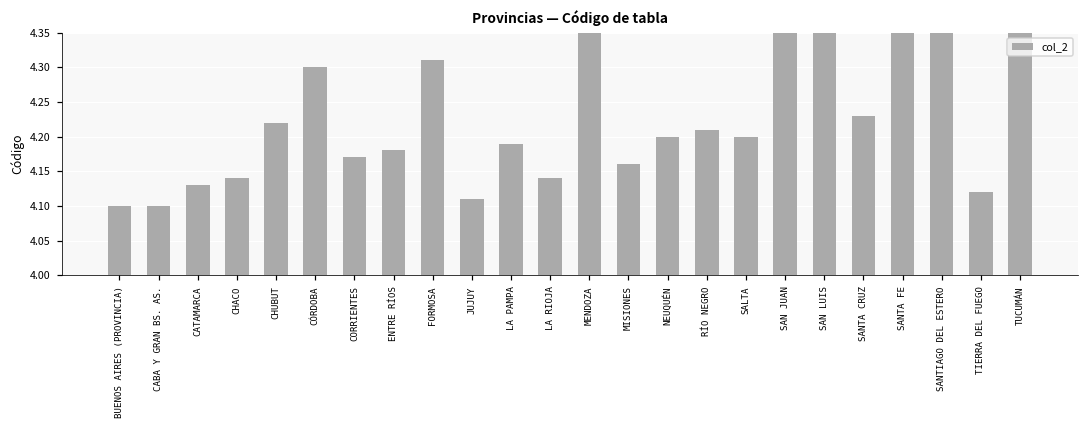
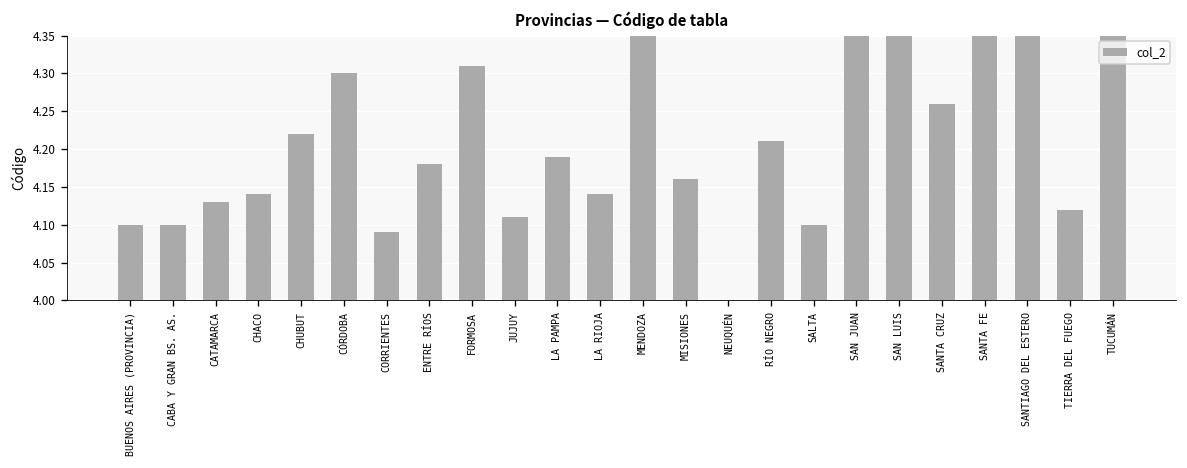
CORRIENTES: 4.17 -> 4.09
NEUQUÉN: 4.2 -> 4.0
SALTA: 4.2 -> 4.1
SANTA CRUZ: 4.23 -> 4.26
